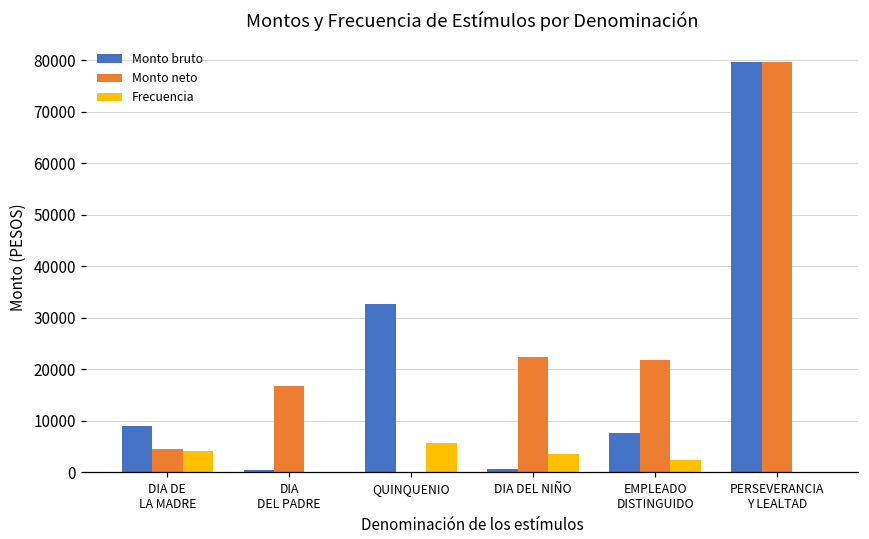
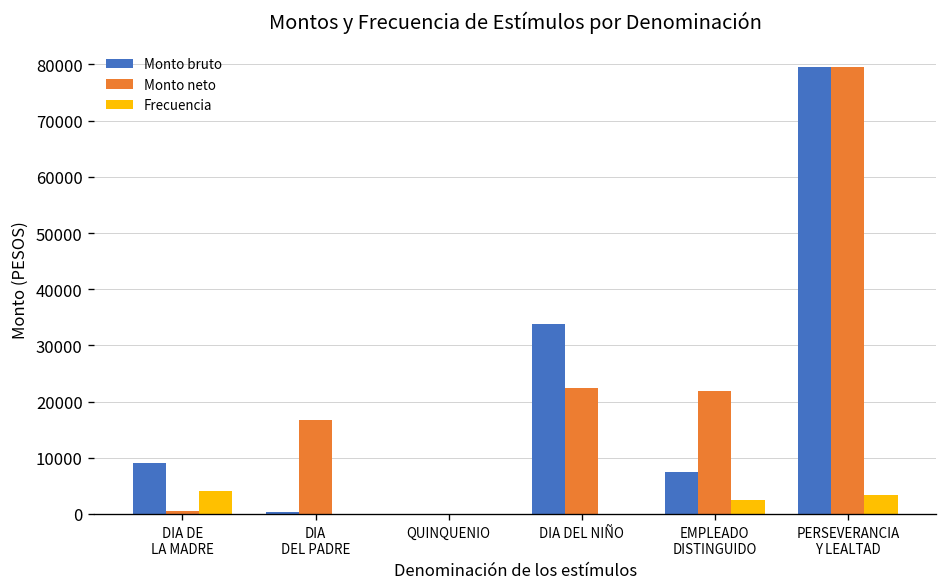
Monto neto, DIA DE LA MADRE: 5000 -> 1000
Monto bruto, QUINQUENIO: 33000 -> 0
Frecuencia, QUINQUENIO: 6000 -> 0
Monto bruto, DIA DEL NIÑO: 1000 -> 34000
Frecuencia, DIA DEL NIÑO: 3000 -> 0
Frecuencia, PERSEVERANCIA Y LEALTAD: 0 -> 3000
